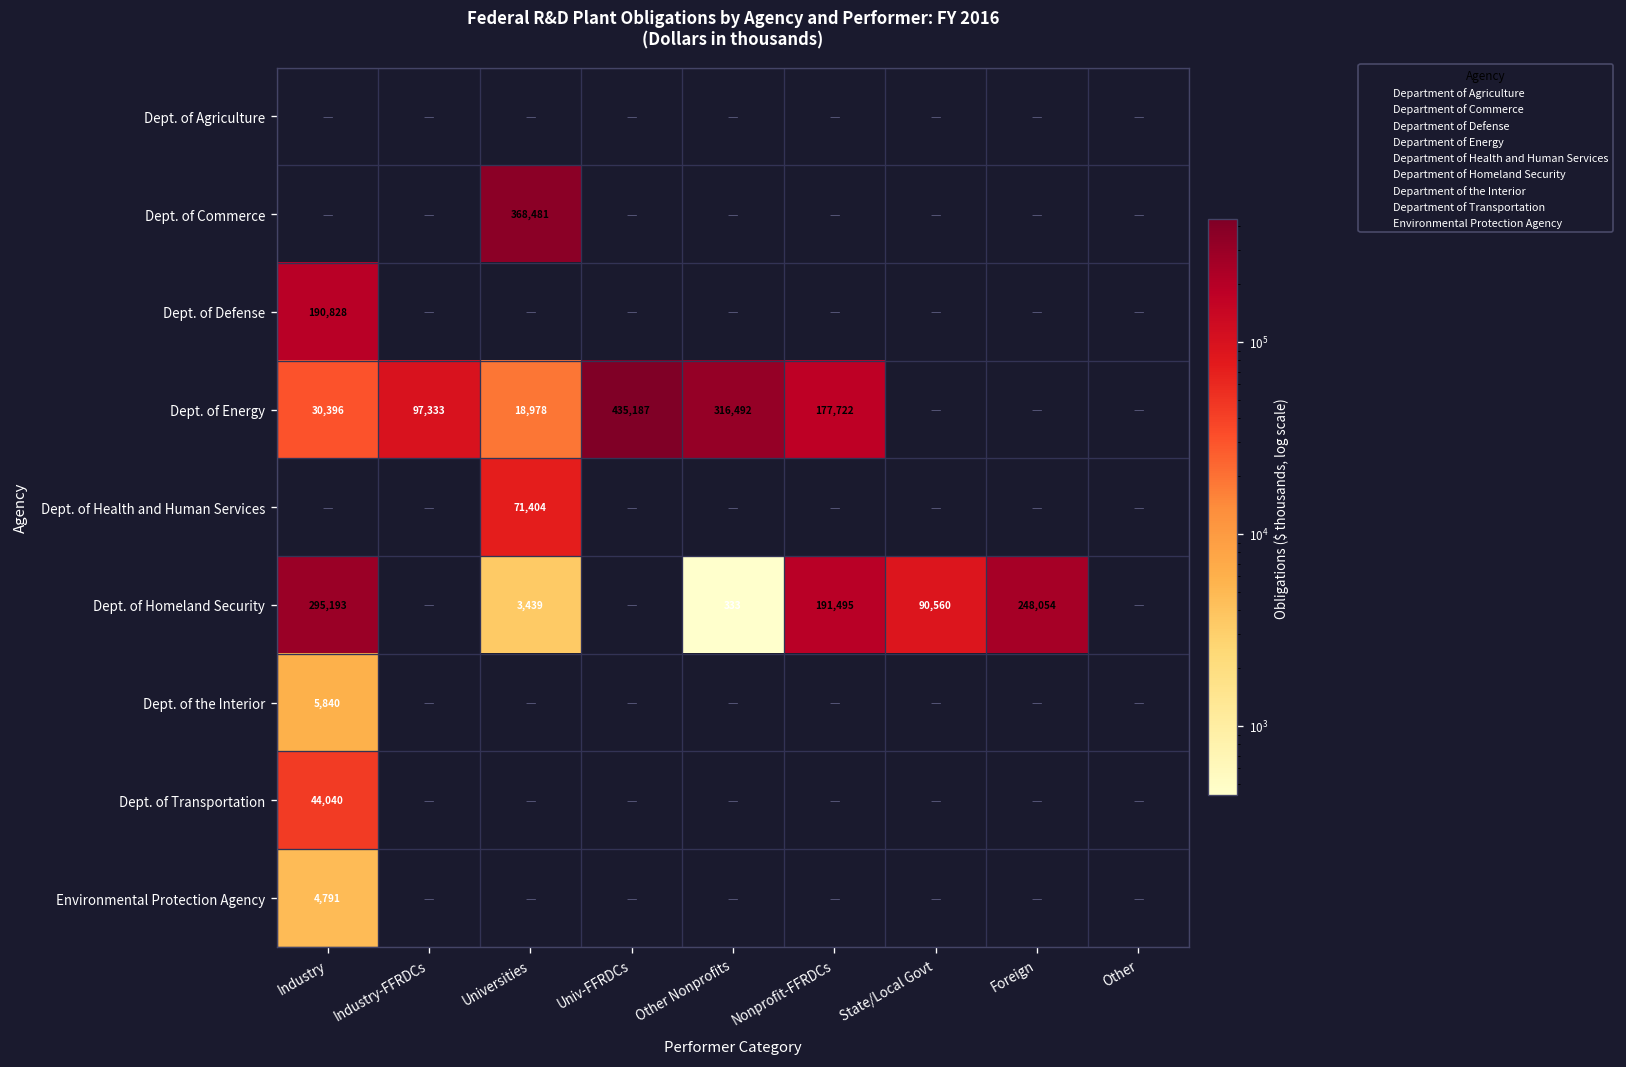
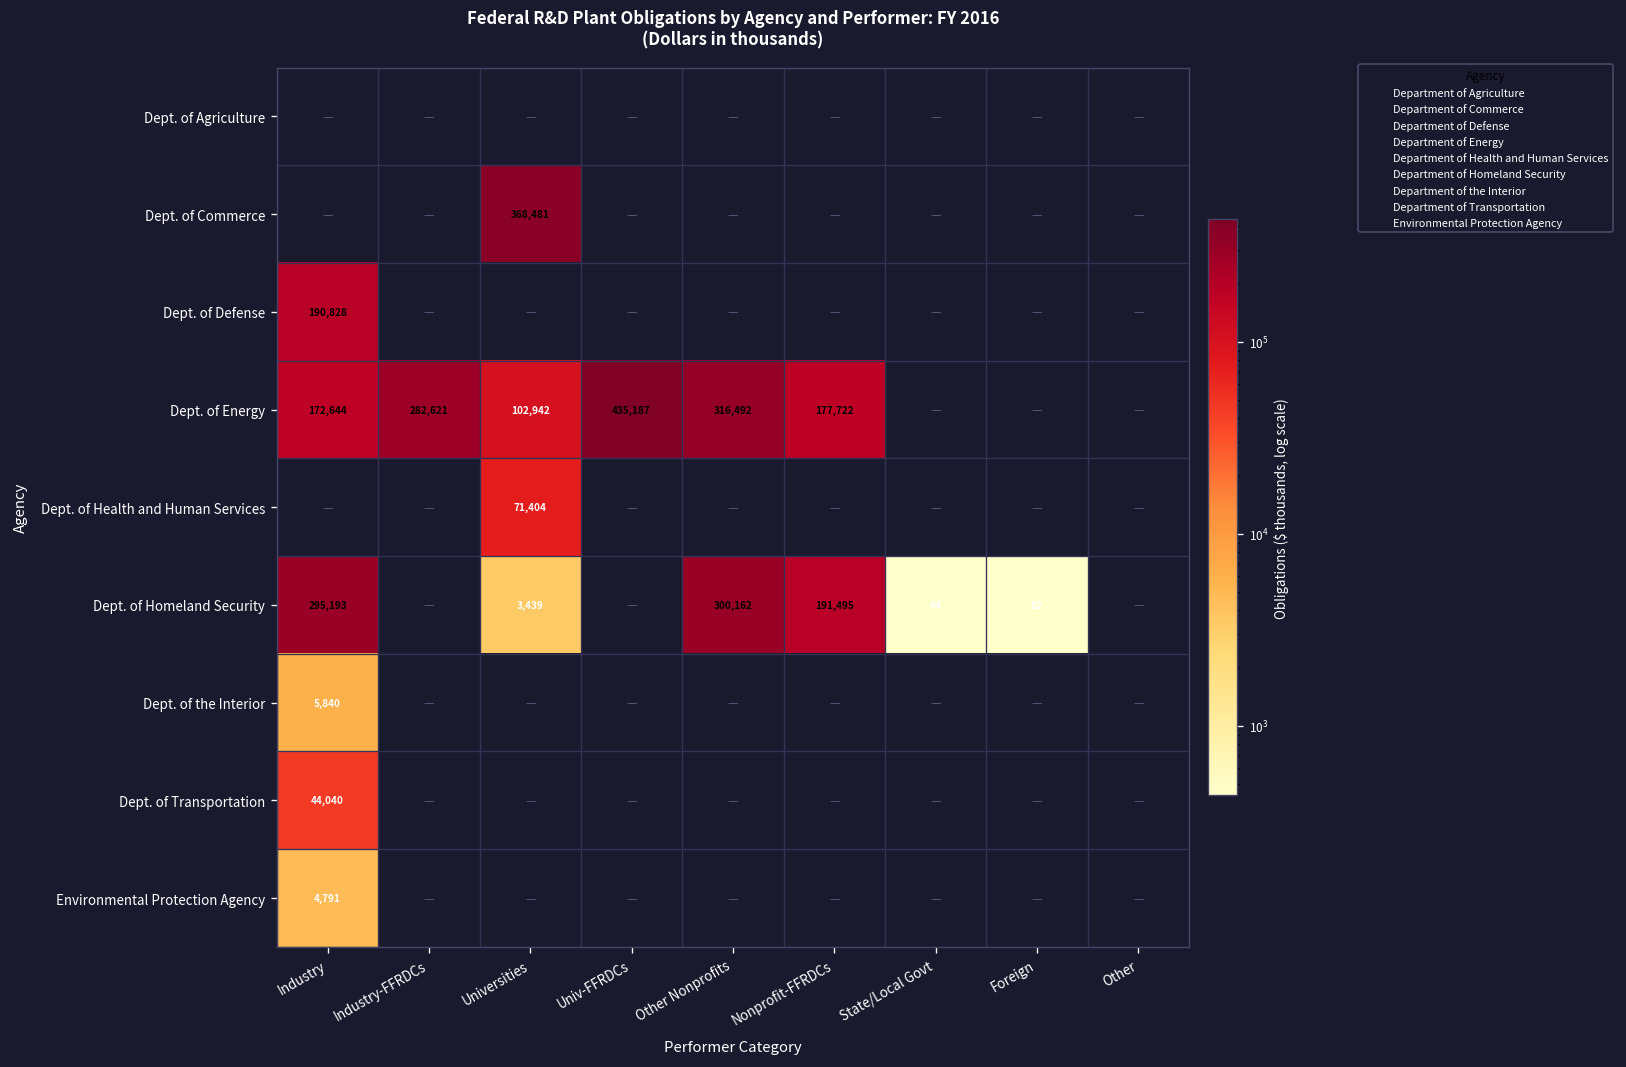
Dept. of Energy, Industry: 30,396 -> 172,644
Dept. of Energy, Industry-FFRDCs: 97,333 -> 282,621
Dept. of Energy, Universities: 18,978 -> 102,942
Dept. of Homeland Security, Other Nonprofits: 333 -> 300,162
Dept. of Homeland Security, State/Local Govt: 90,560 -> 44
Dept. of Homeland Security, Foreign: 248,054 -> 82
